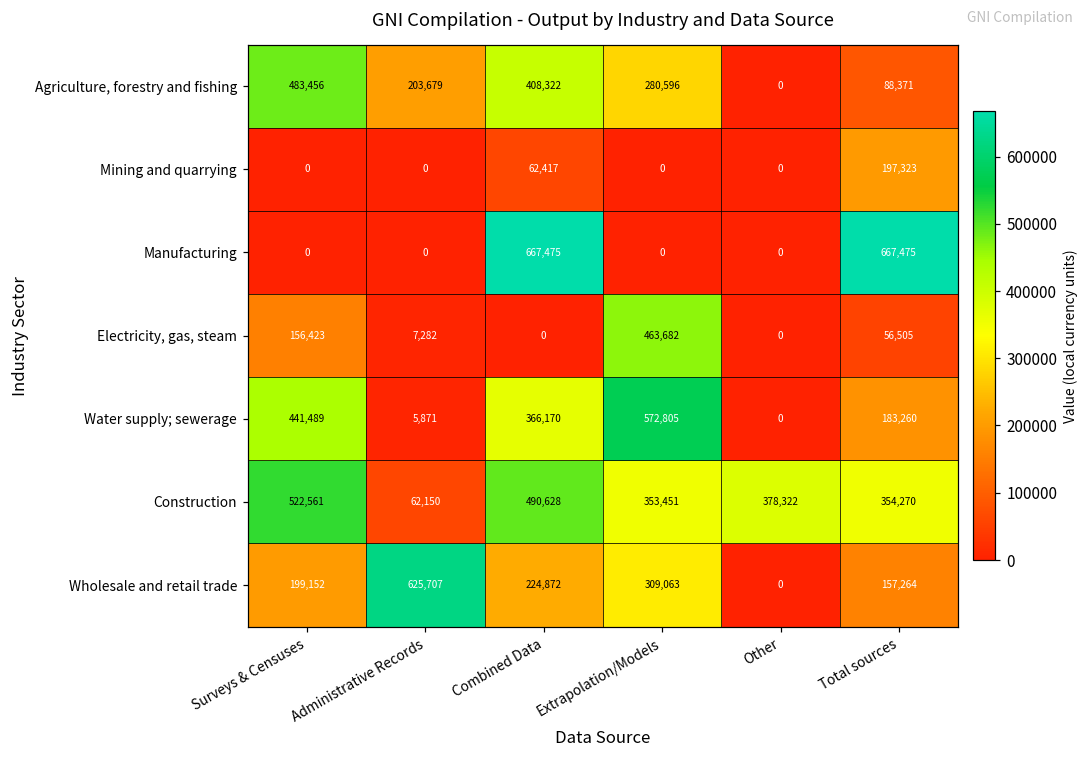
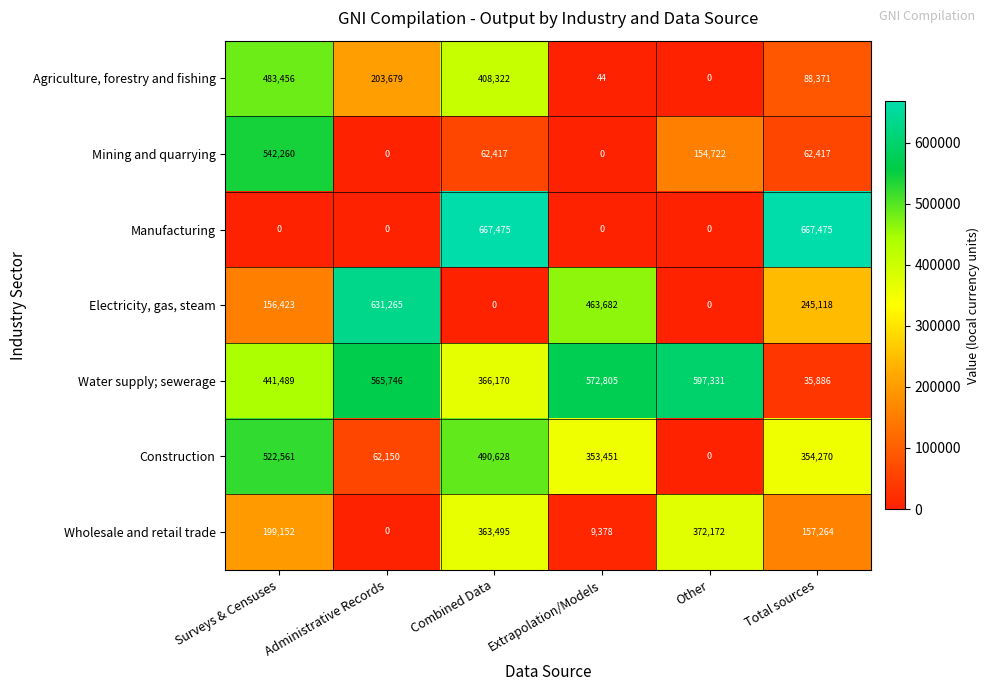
Agriculture, forestry and fishing, Extrapolation/Models: 280,596 -> 44
Mining and quarrying, Surveys & Censuses: 0 -> 542,260
Mining and quarrying, Other: 0 -> 154,722
Mining and quarrying, Total sources: 197,323 -> 62,417
Electricity, gas, steam, Administrative Records: 7,282 -> 631,265
Electricity, gas, steam, Total sources: 56,505 -> 245,118
Water supply; sewerage, Administrative Records: 5,871 -> 565,746
Water supply; sewerage, Other: 0 -> 597,331
Water supply; sewerage, Total sources: 183,260 -> 35,886
Construction, Other: 378,322 -> 0
Wholesale and retail trade, Administrative Records: 625,707 -> 0
Wholesale and retail trade, Combined Data: 224,872 -> 363,495
Wholesale and retail trade, Extrapolation/Models: 309,063 -> 9,378
Wholesale and retail trade, Other: 0 -> 372,172
